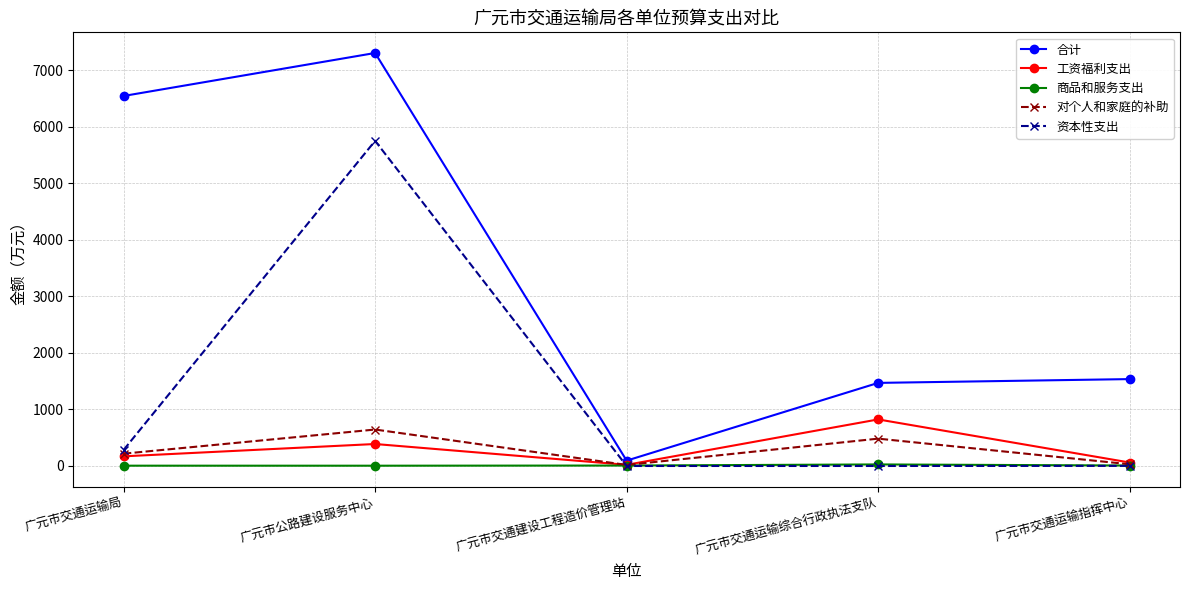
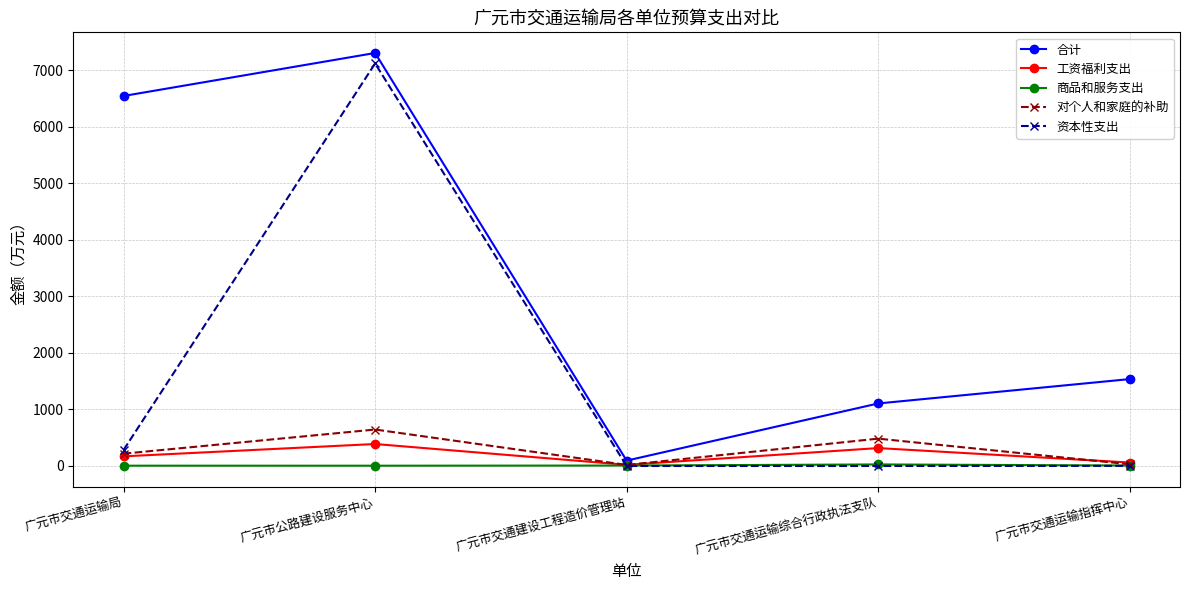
资本性支出, 广元市公路建设服务中心: 5800 -> 7100
合计, 广元市交通运输综合行政执法支队: 1500 -> 1100
工资福利支出, 广元市交通运输综合行政执法支队: 800 -> 300
